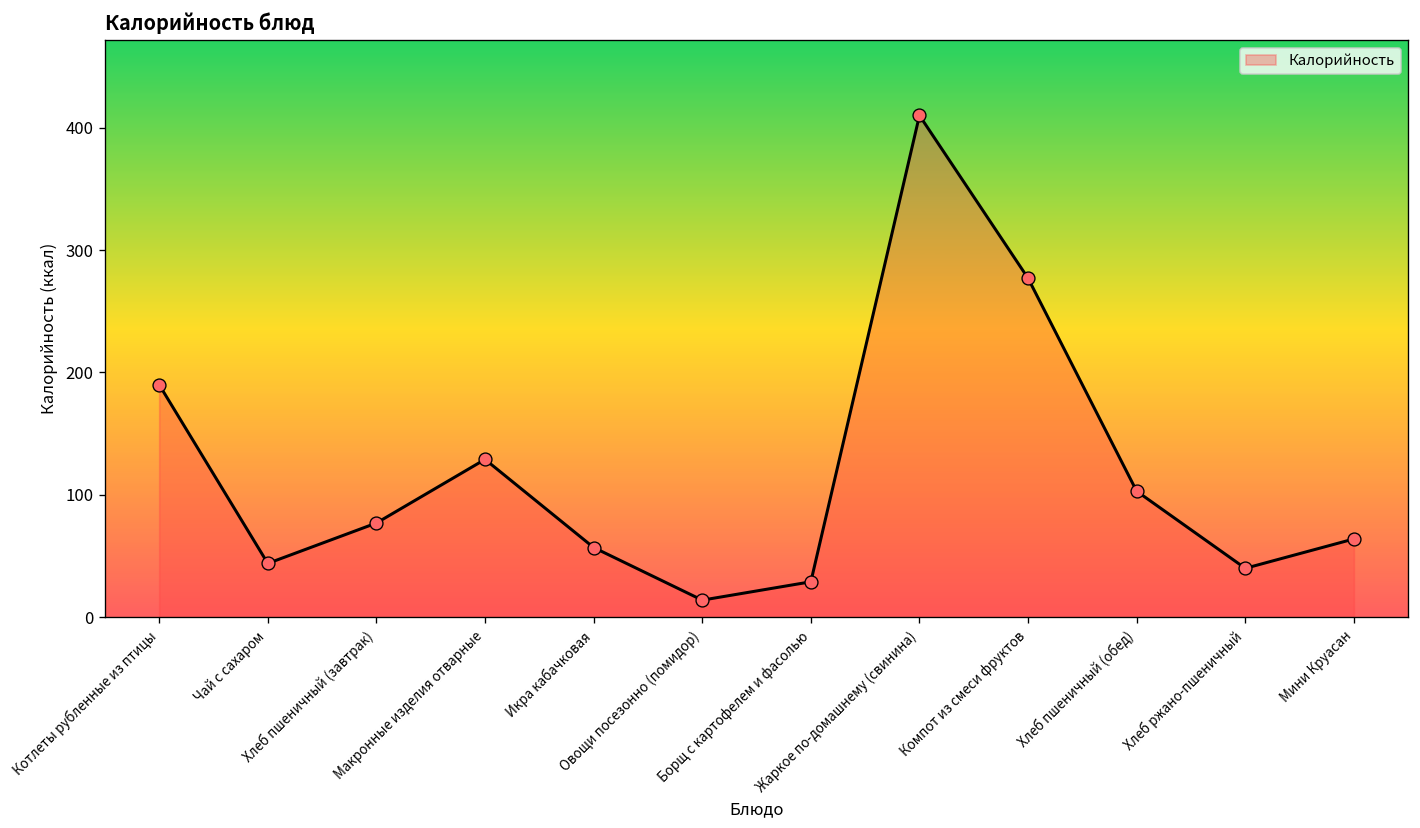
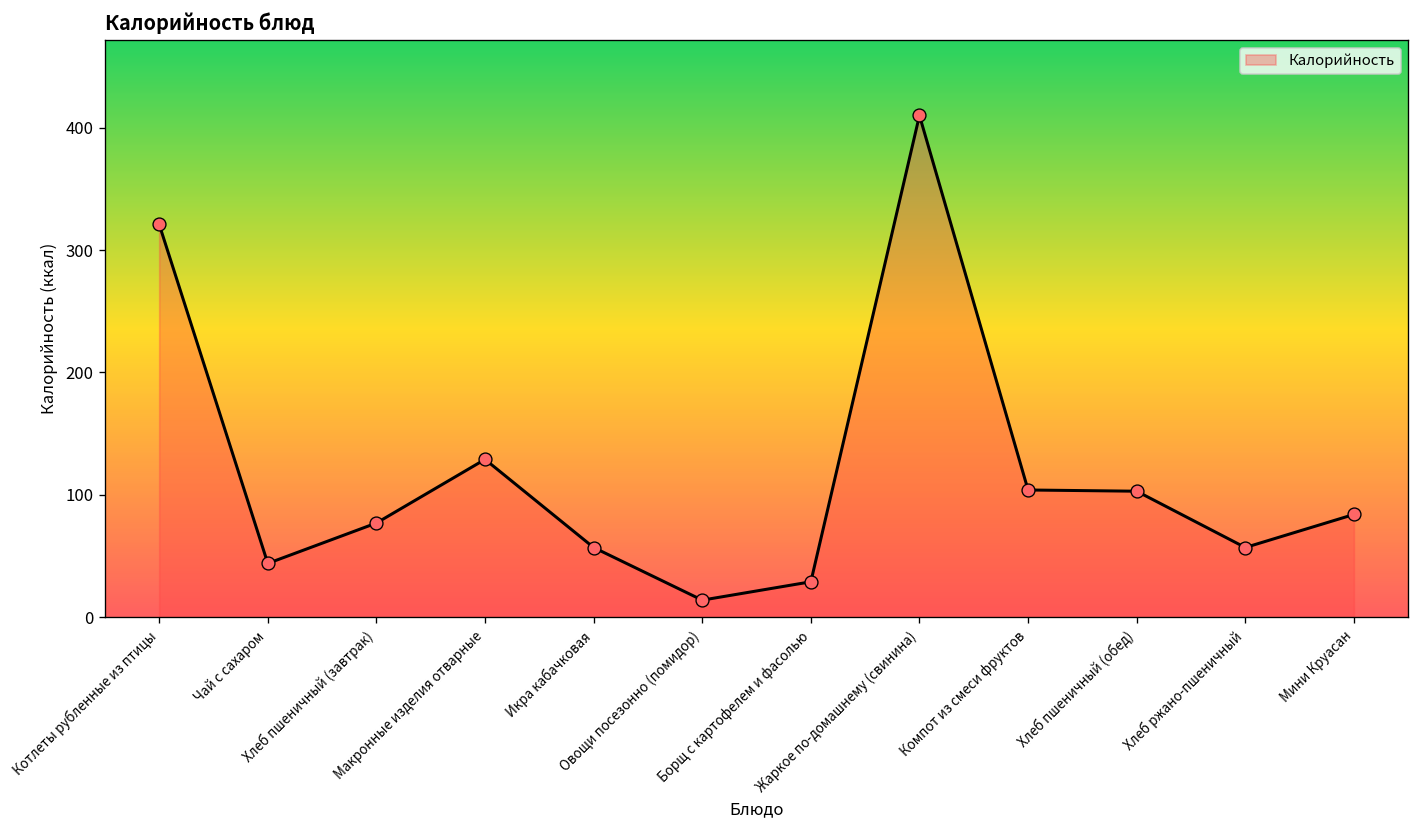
Котлеты рубленные из птицы: 190 -> 321
Компот из смеси фруктов: 277 -> 104
Хлеб ржано-пшеничный: 40 -> 57
Мини Круасан: 64 -> 84
